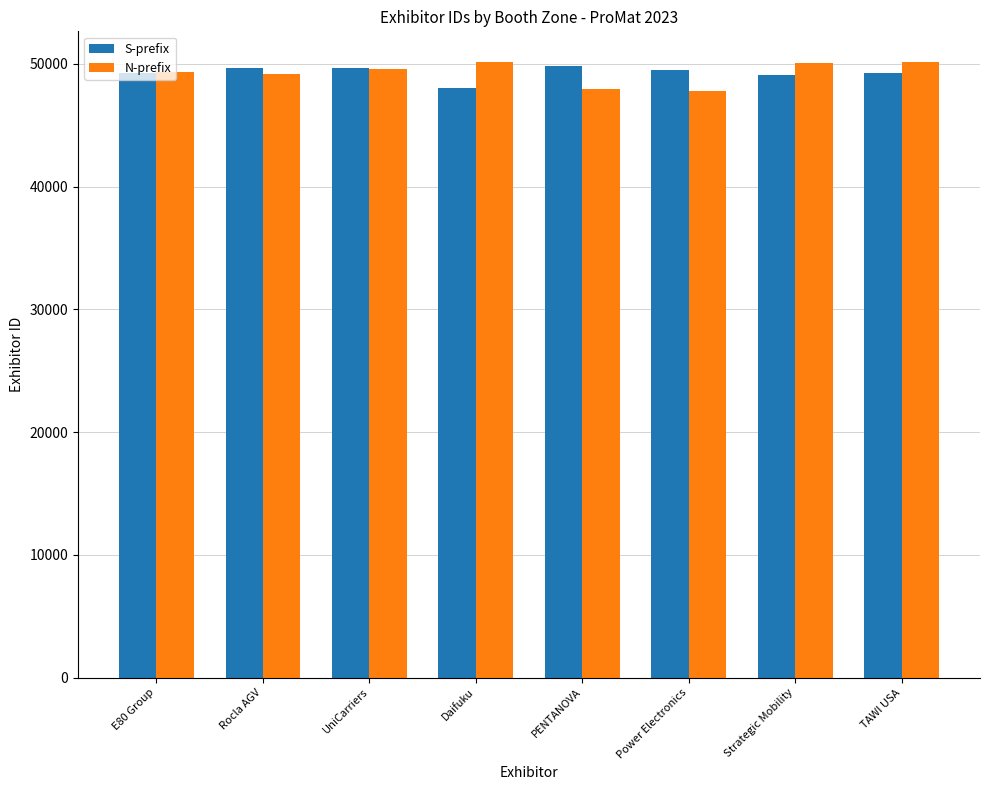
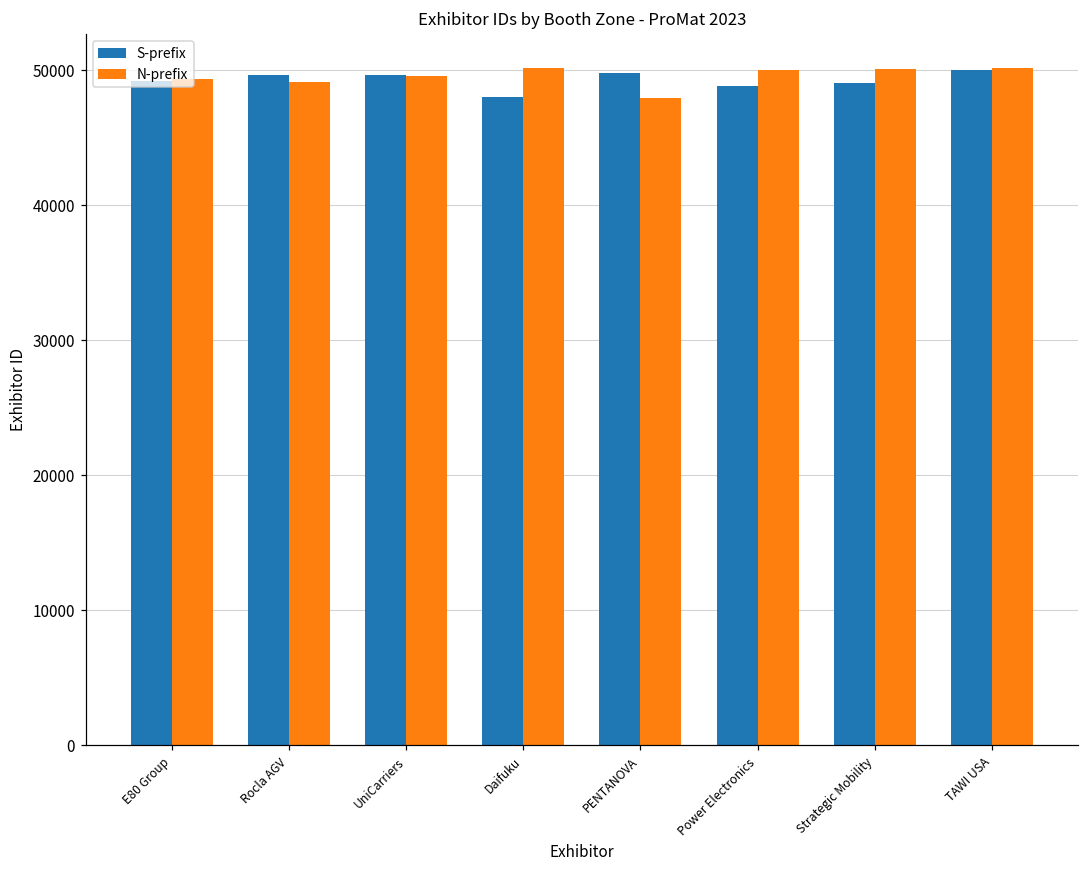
S-prefix, Power Electronics: 49500 -> 48800
N-prefix, Power Electronics: 47800 -> 50000
S-prefix, TAWI USA: 49200 -> 50000
